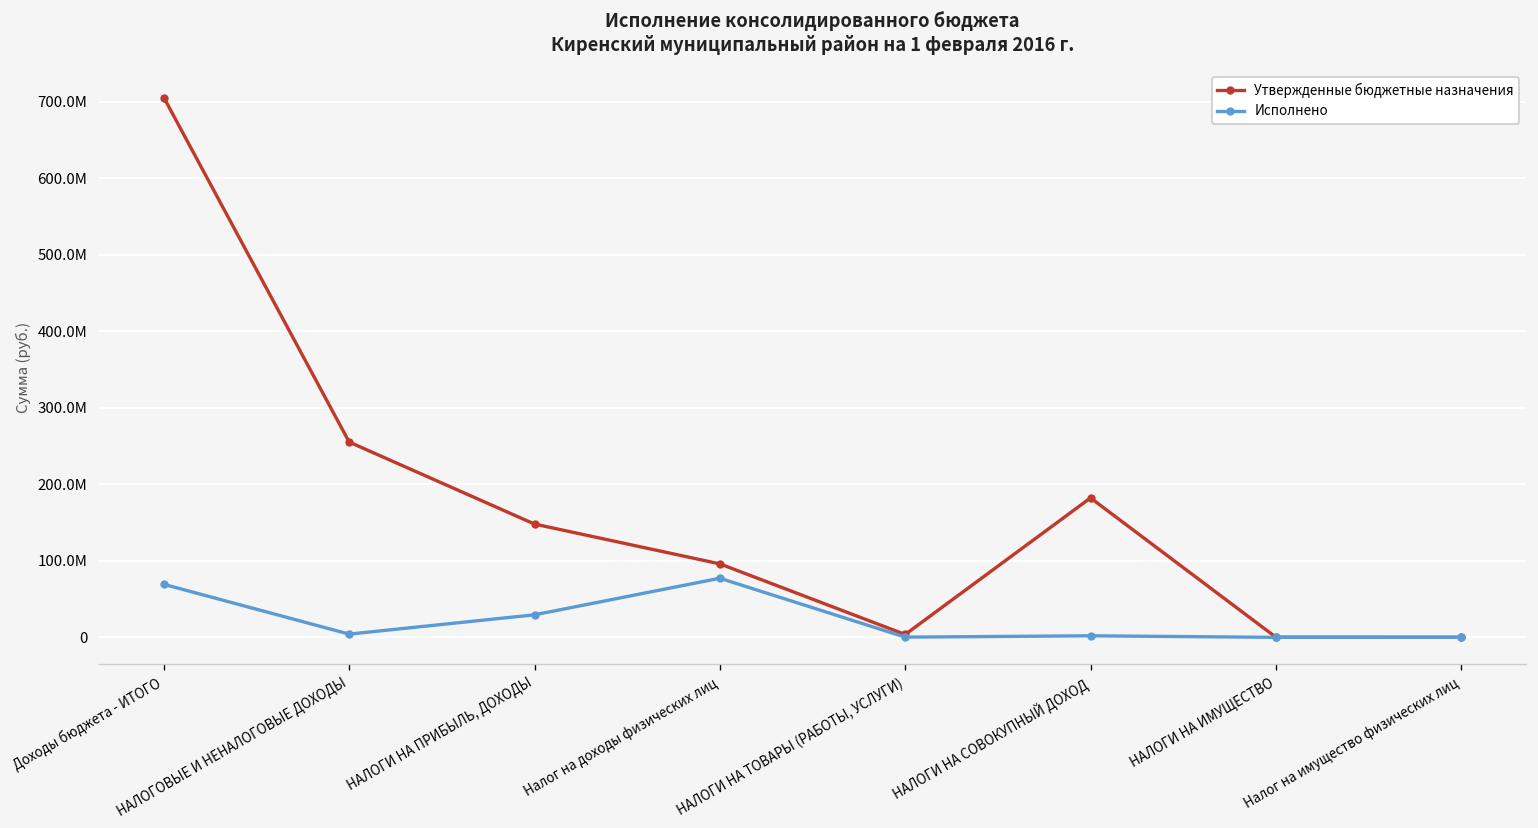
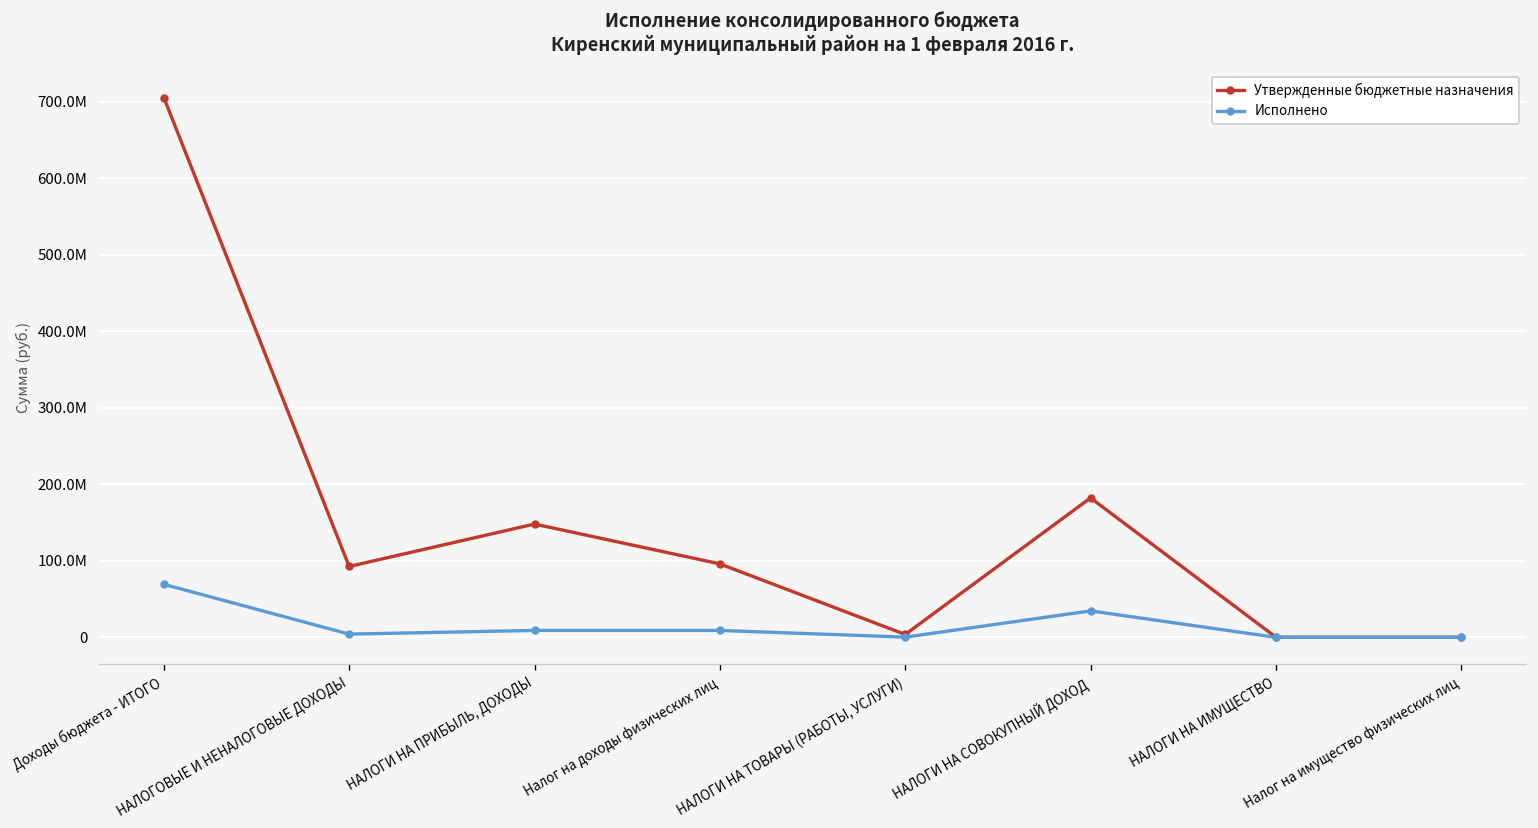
Утвержденные бюджетные назначения, НАЛОГОВЫЕ И НЕНАЛОГОВЫЕ ДОХОДЫ: 260000000 -> 90000000
Исполнено, НАЛОГИ НА ПРИБЫЛЬ, ДОХОДЫ: 30000000 -> 10000000
Исполнено, Налог на доходы физических лиц: 80000000 -> 10000000
Исполнено, НАЛОГИ НА СОВОКУПНЫЙ ДОХОД: 0 -> 30000000
